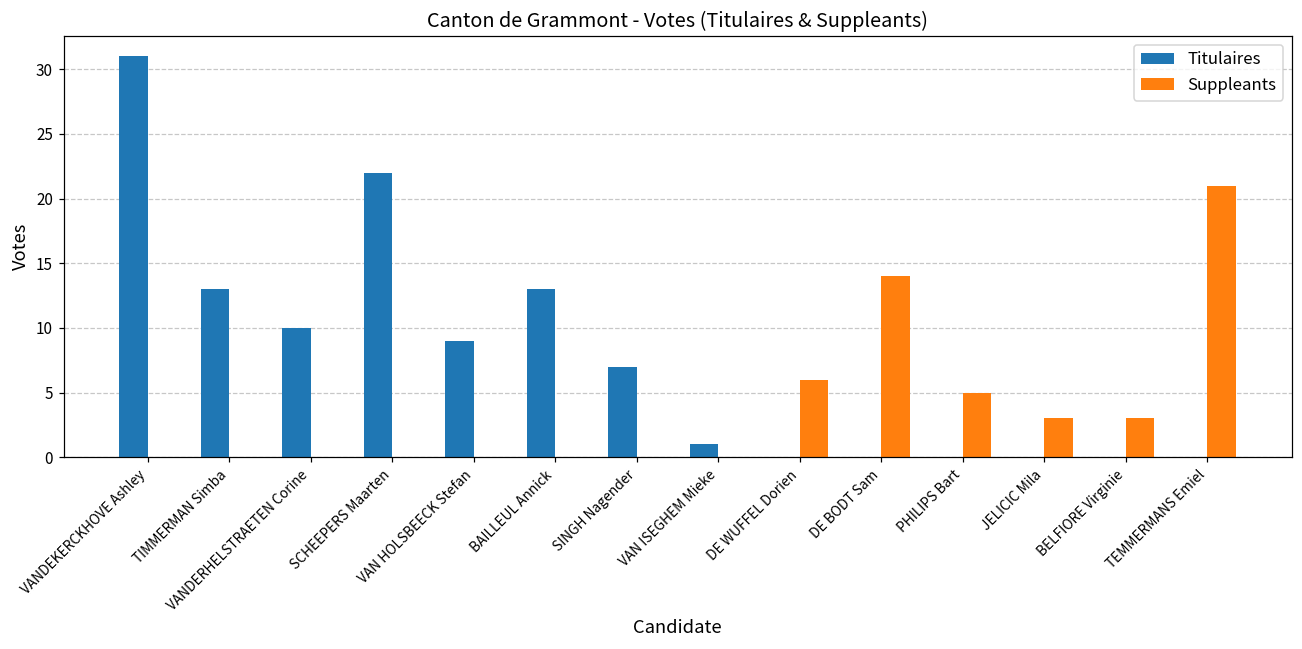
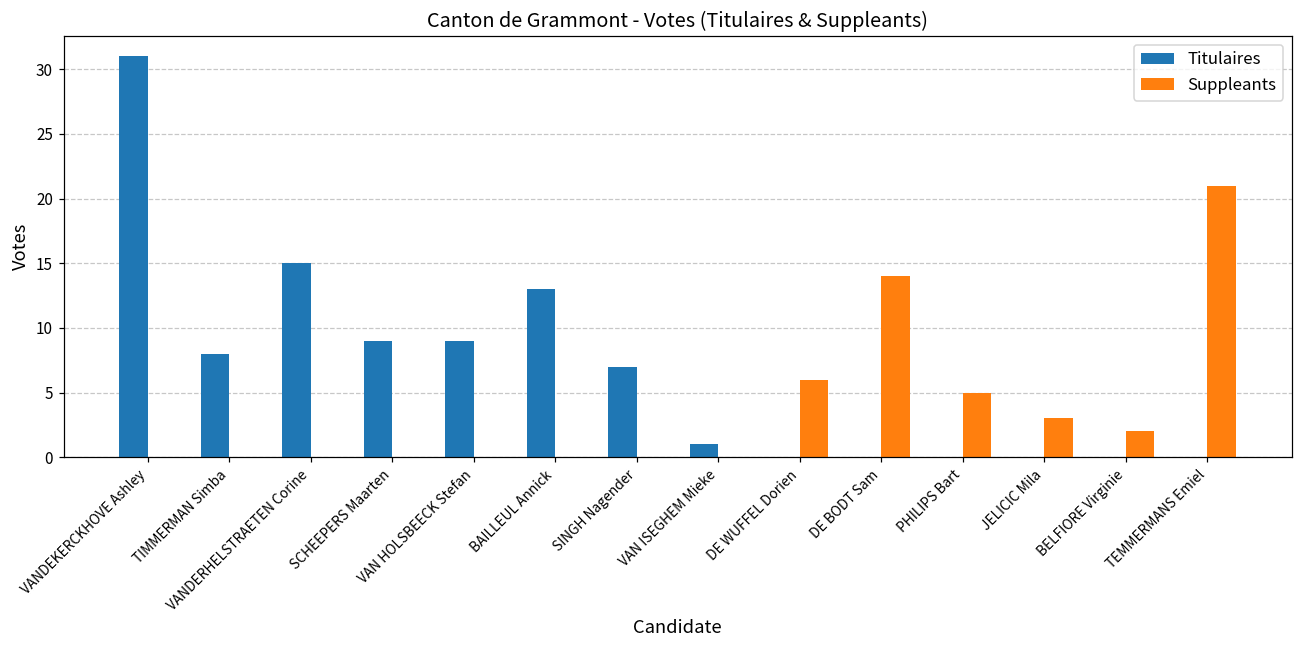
Titulaires, TIMMERMAN Simba: 13 -> 8
Titulaires, VANDERHELSTRAETEN Corine: 10 -> 15
Titulaires, SCHEEPERS Maarten: 22 -> 9
Suppleants, BELFIORE Virginie: 3 -> 2
